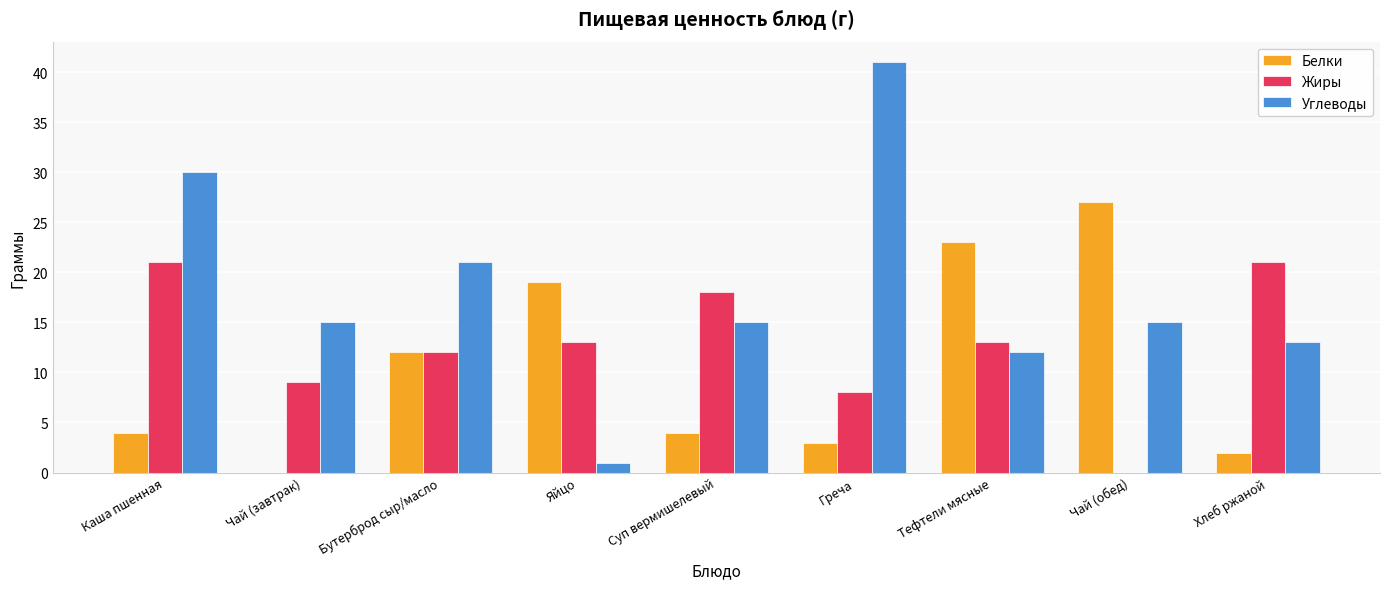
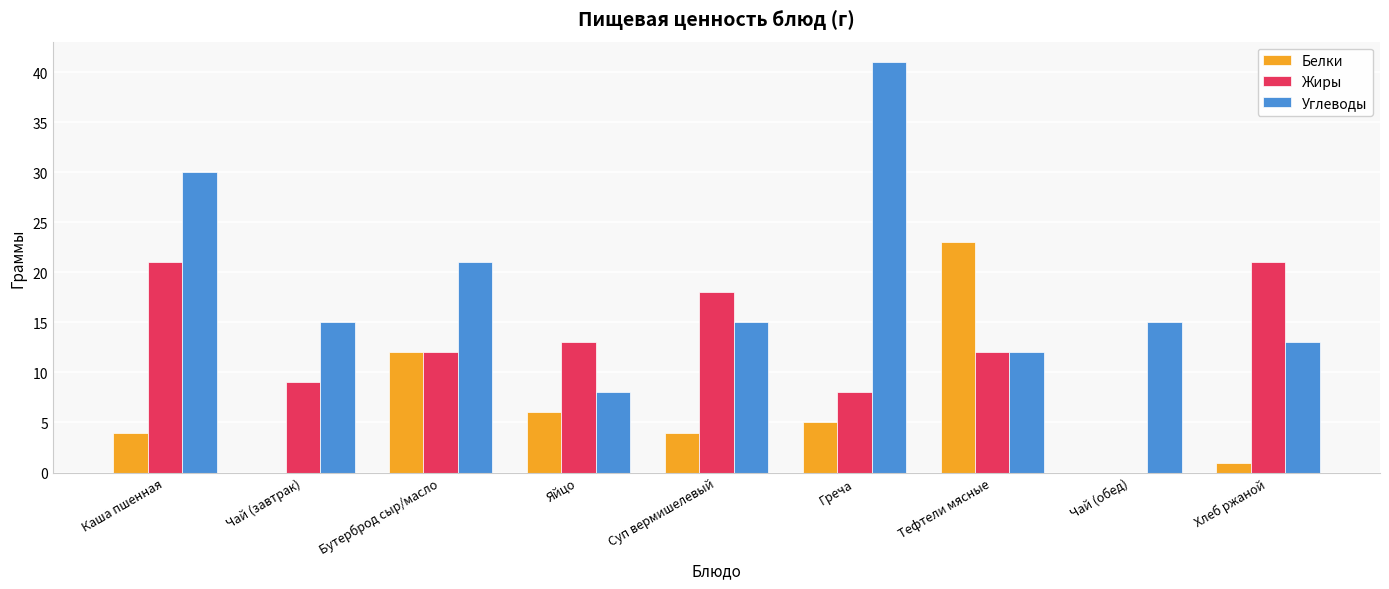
Белки, Яйцо: 19 -> 6
Углеводы, Яйцо: 1 -> 8
Белки, Греча: 3 -> 5
Жиры, Тефтели мясные: 13 -> 12
Белки, Чай (обед): 27 -> 0
Белки, Хлеб ржаной: 2 -> 1
